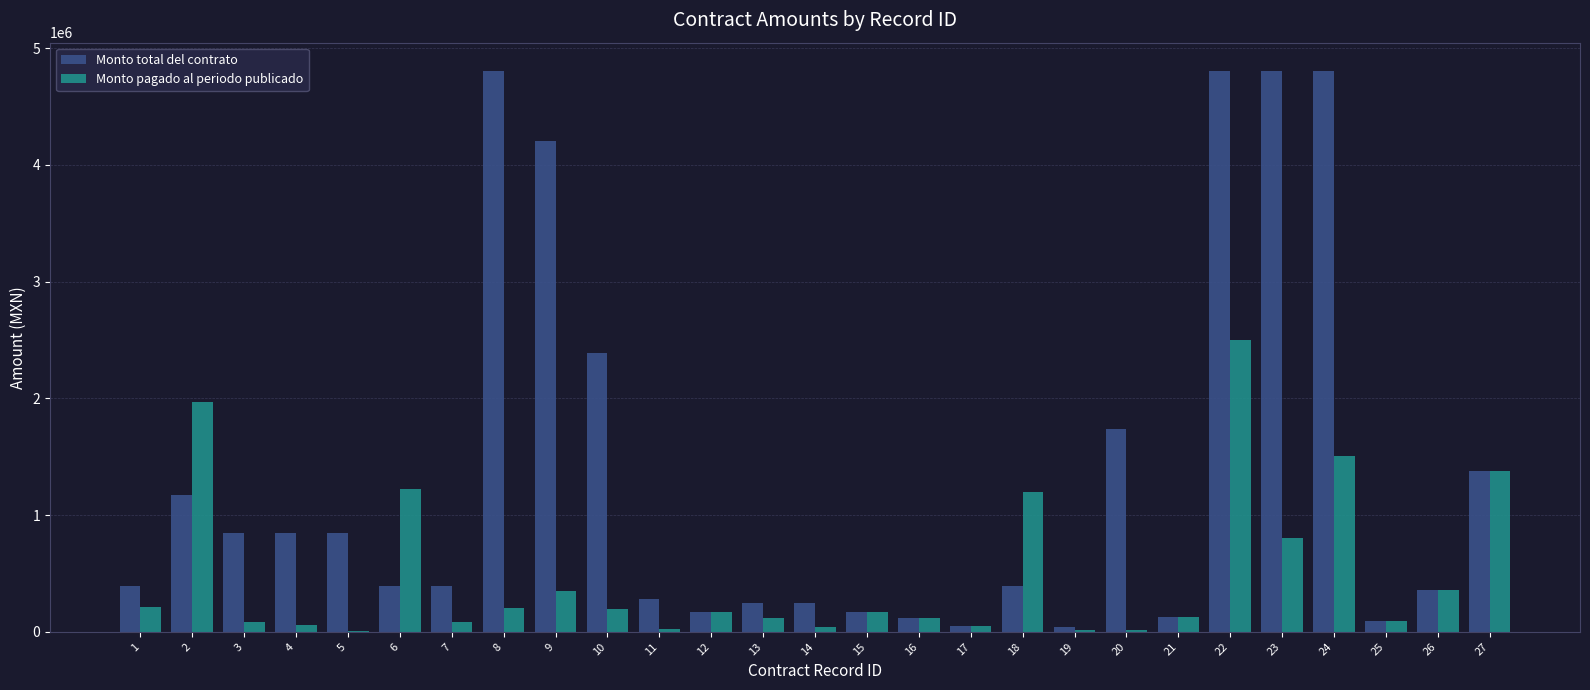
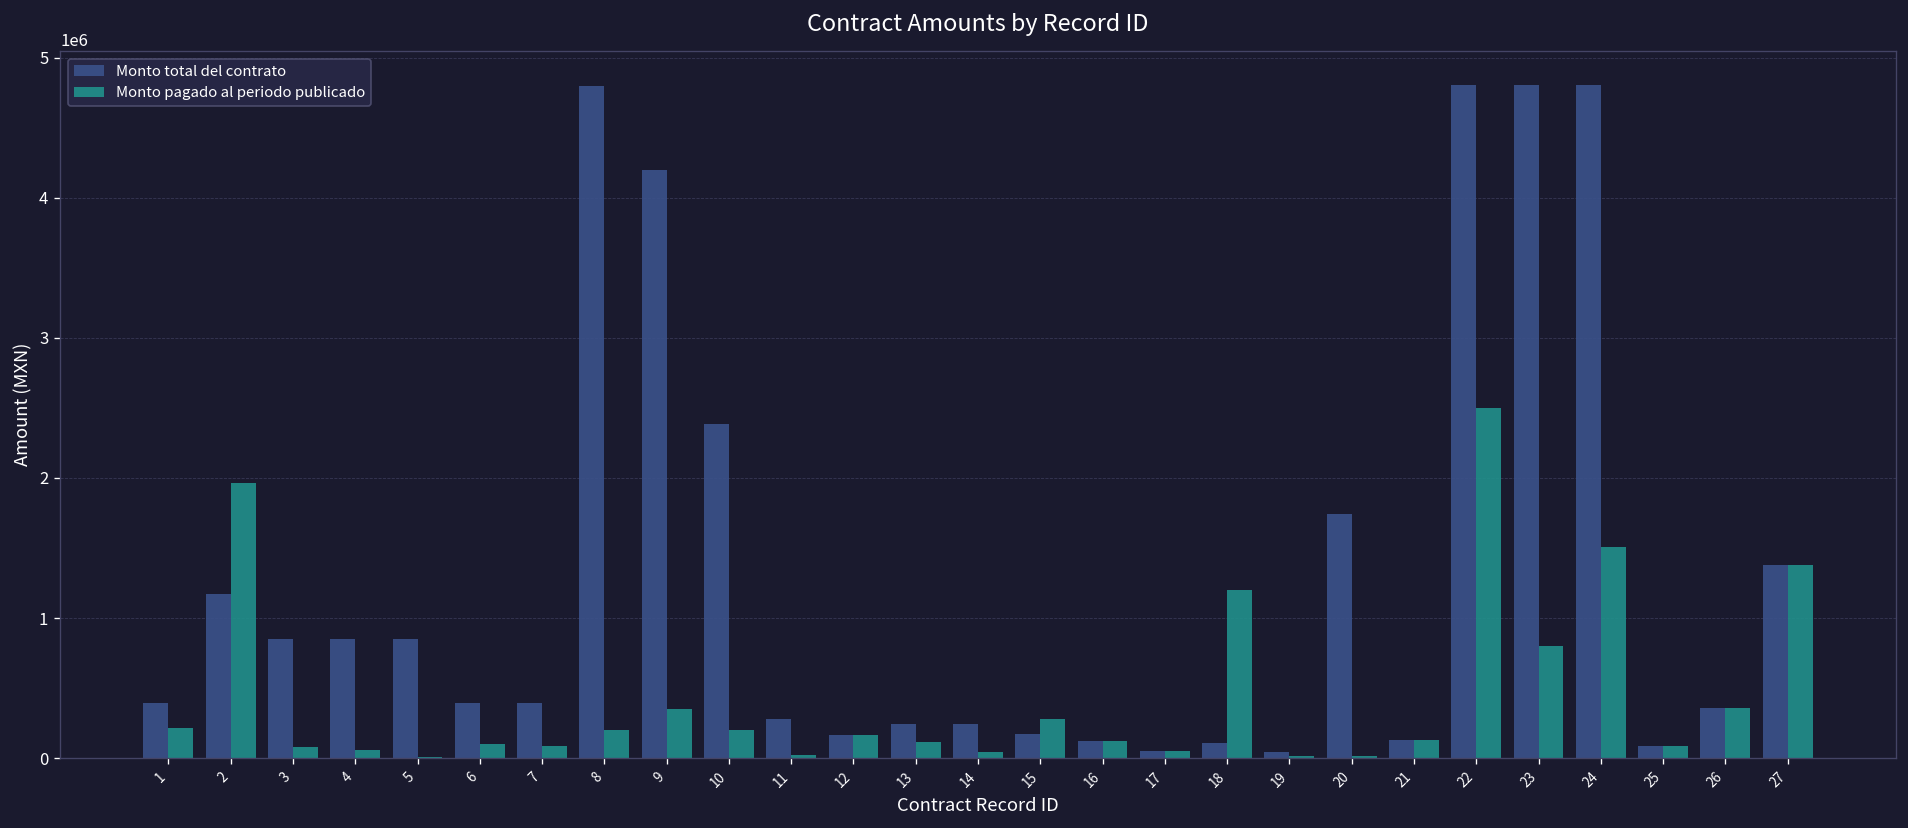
Monto pagado al periodo publicado, 6: 1230000 -> 100000
Monto pagado al periodo publicado, 15: 170000 -> 280000
Monto total del contrato, 18: 390000 -> 110000
